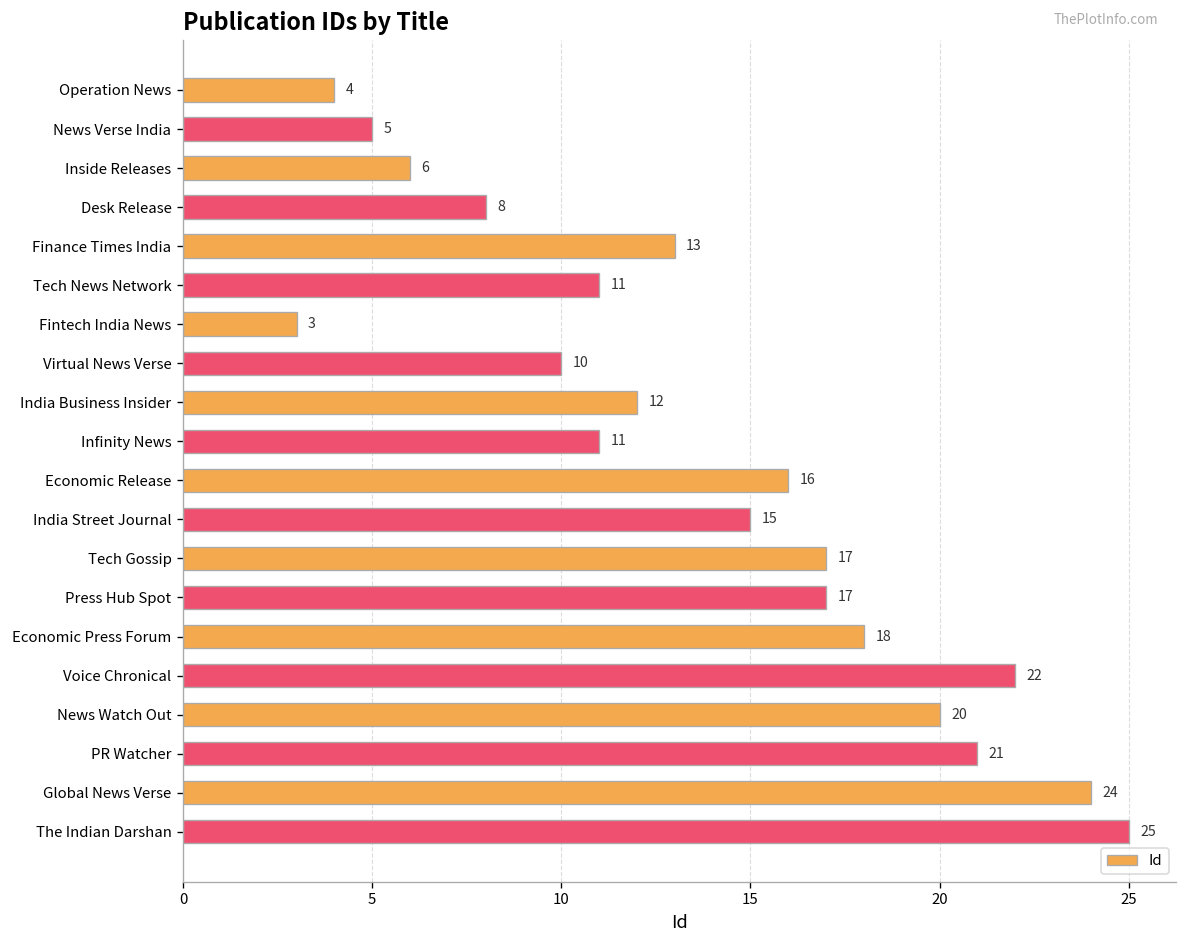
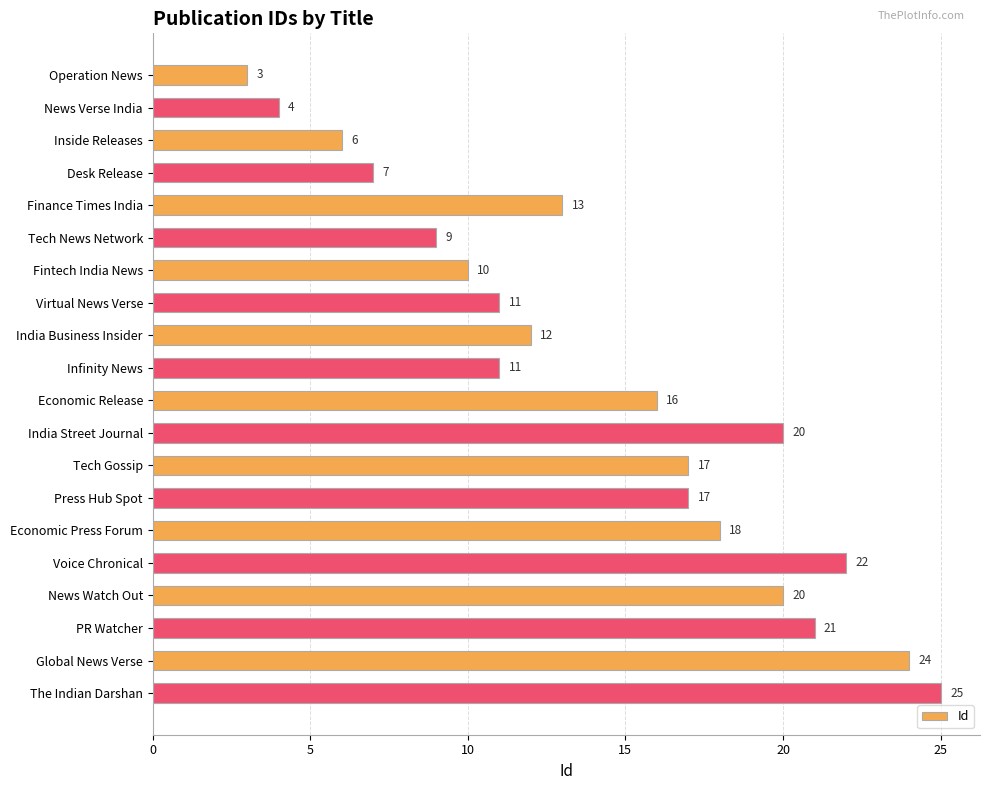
Operation News: 4 -> 3
News Verse India: 5 -> 4
Desk Release: 8 -> 7
Tech News Network: 11 -> 9
Fintech India News: 3 -> 10
Virtual News Verse: 10 -> 11
India Street Journal: 15 -> 20
